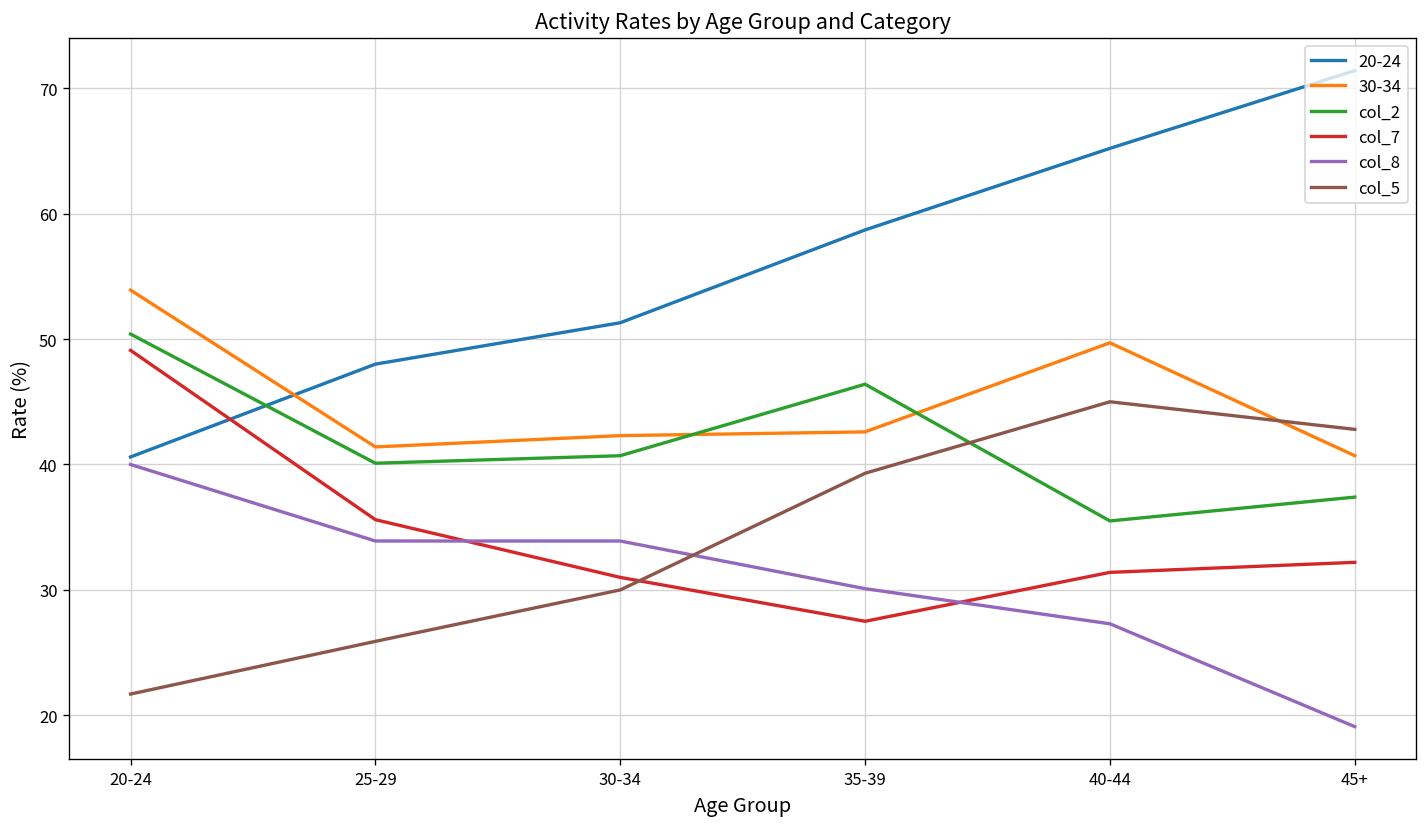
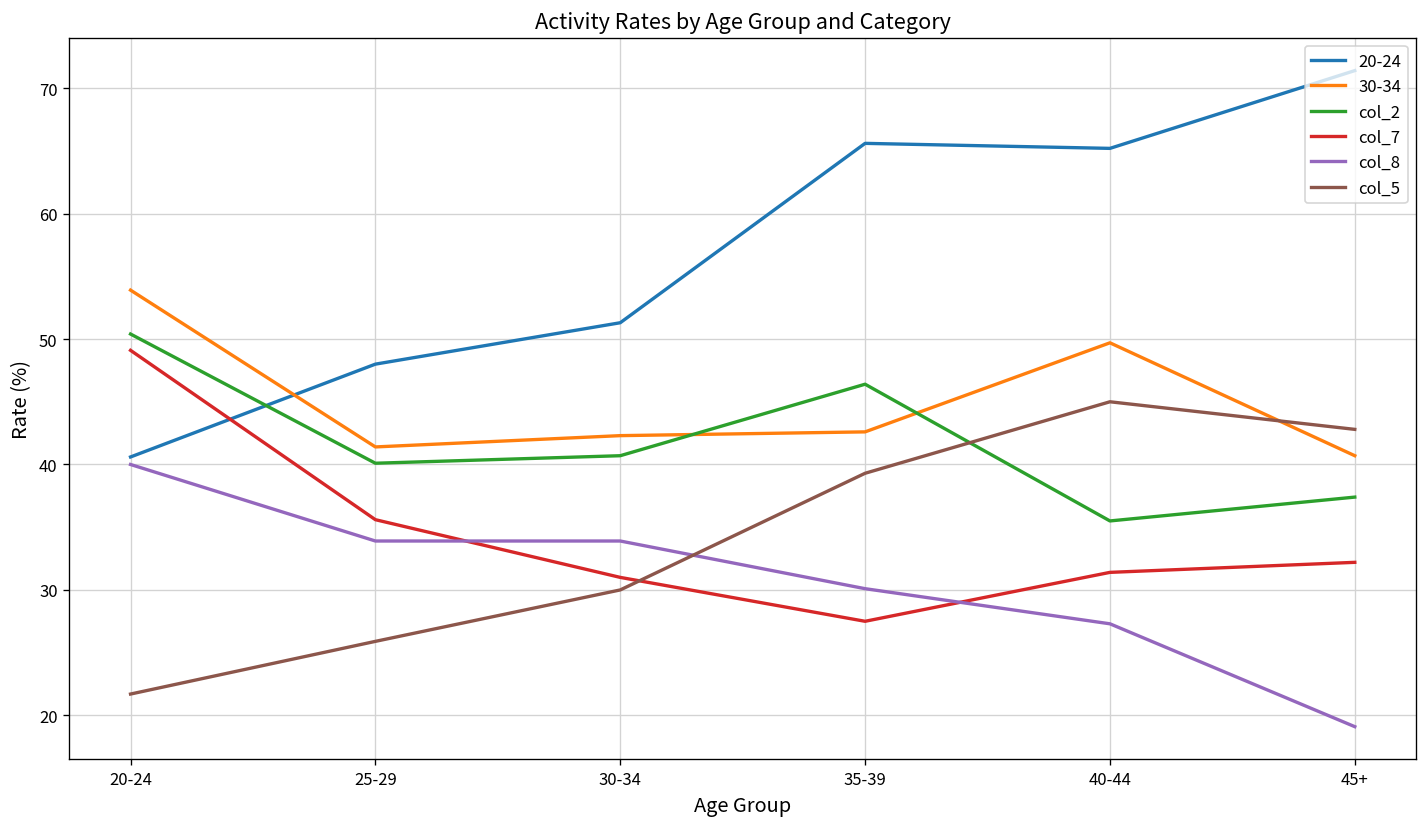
20-24, 35-39: 58.7 -> 65.6
